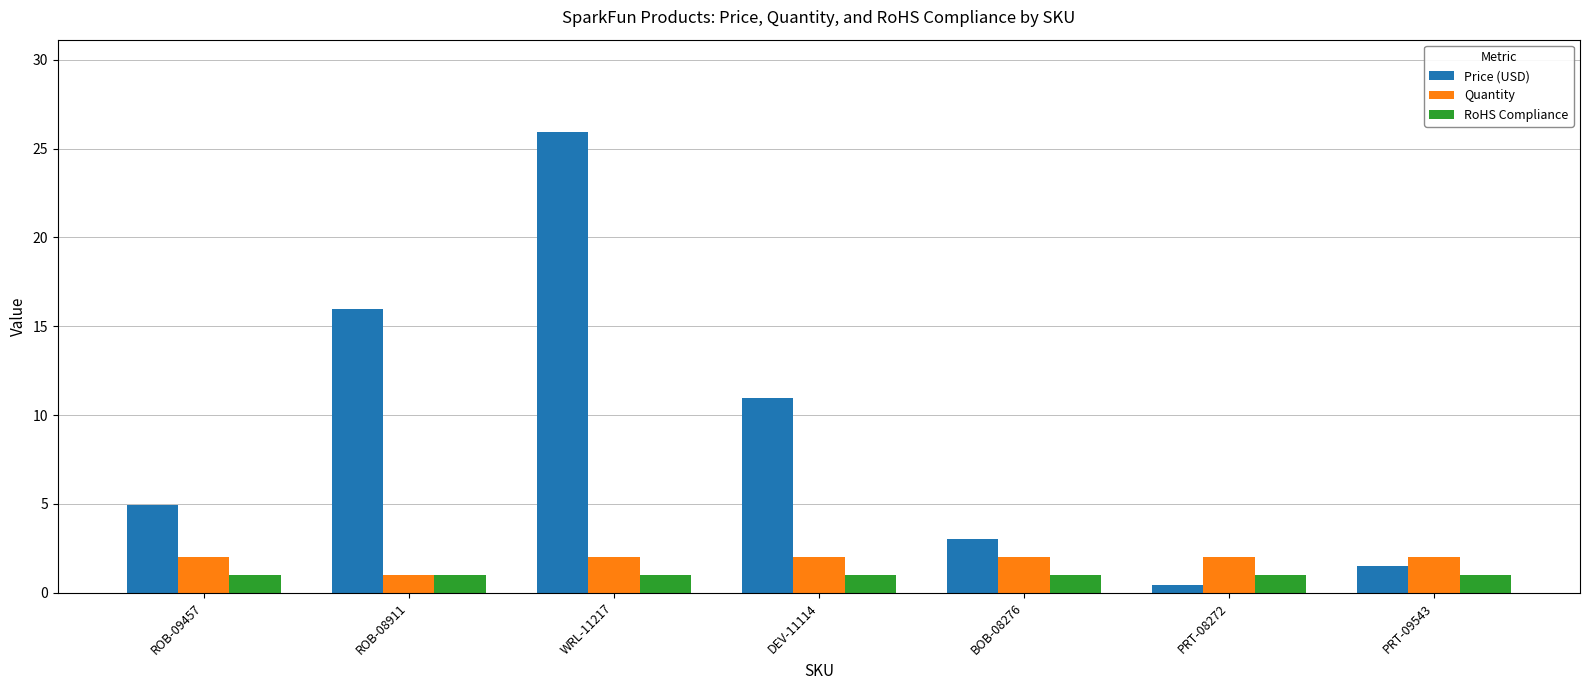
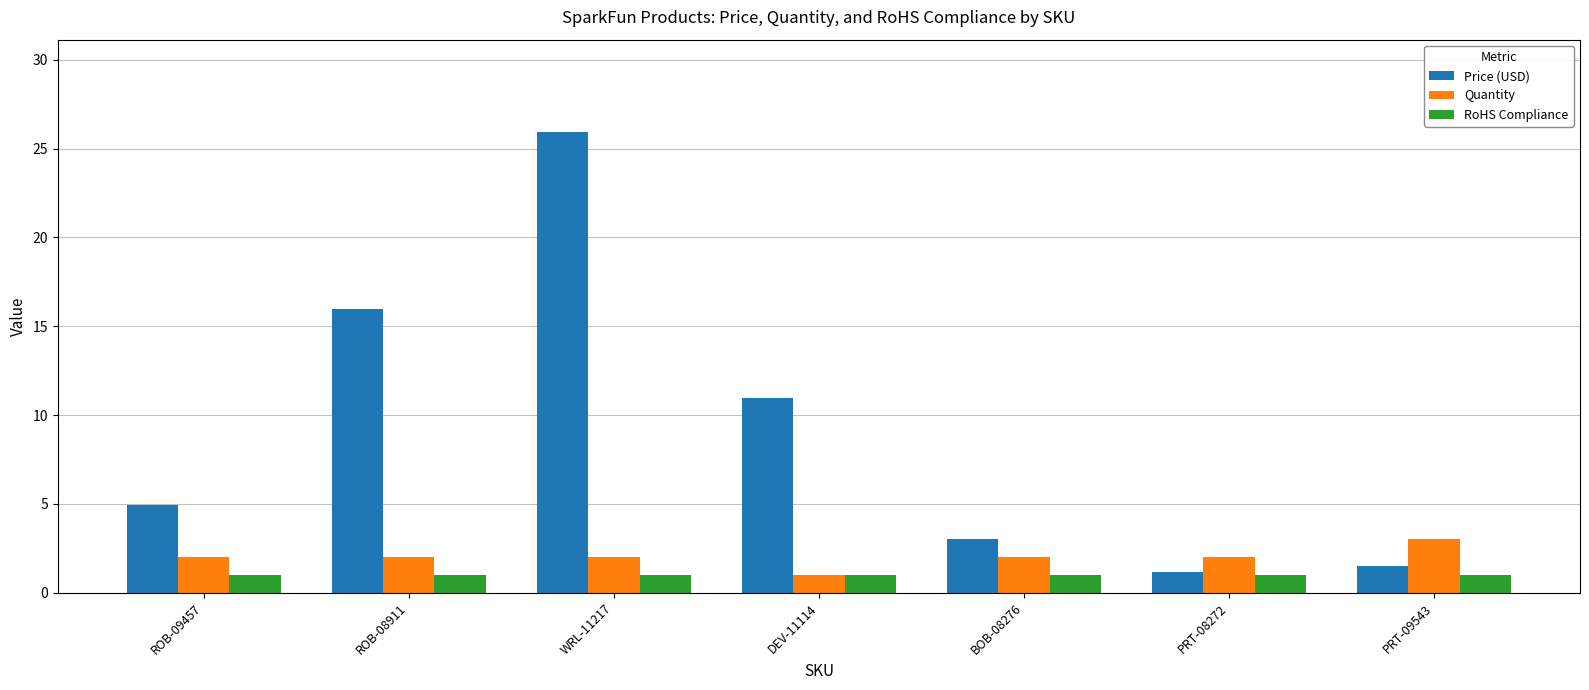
Quantity, ROB-08911: 1 -> 2
Quantity, DEV-11114: 2 -> 1
Price (USD), PRT-08272: 0.4 -> 1.2
Quantity, PRT-09543: 2 -> 3
